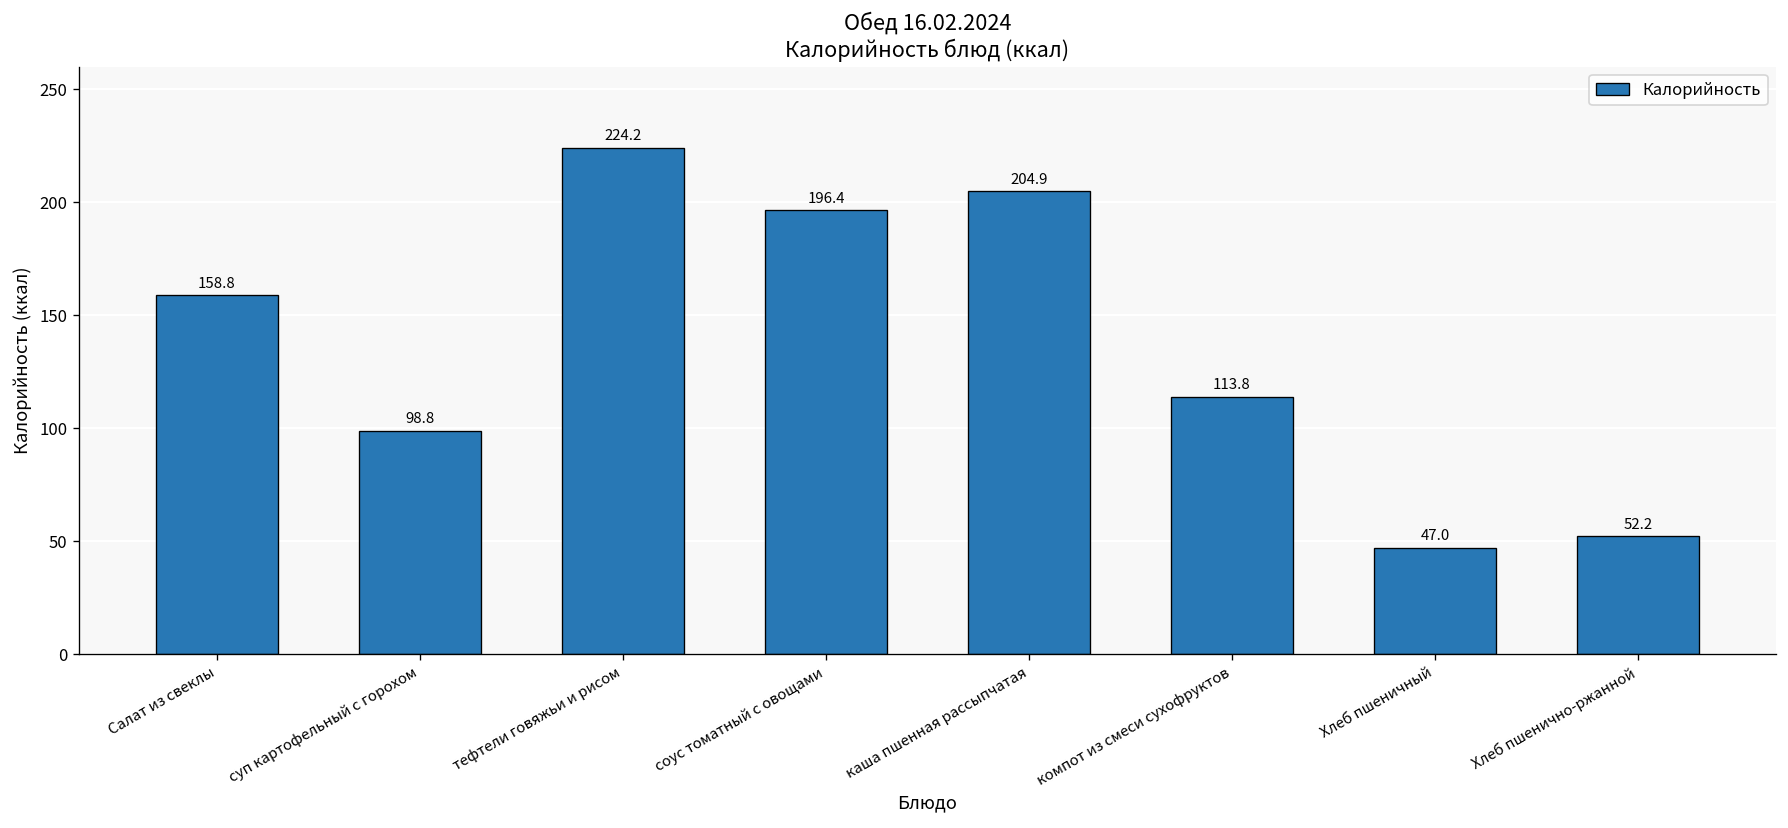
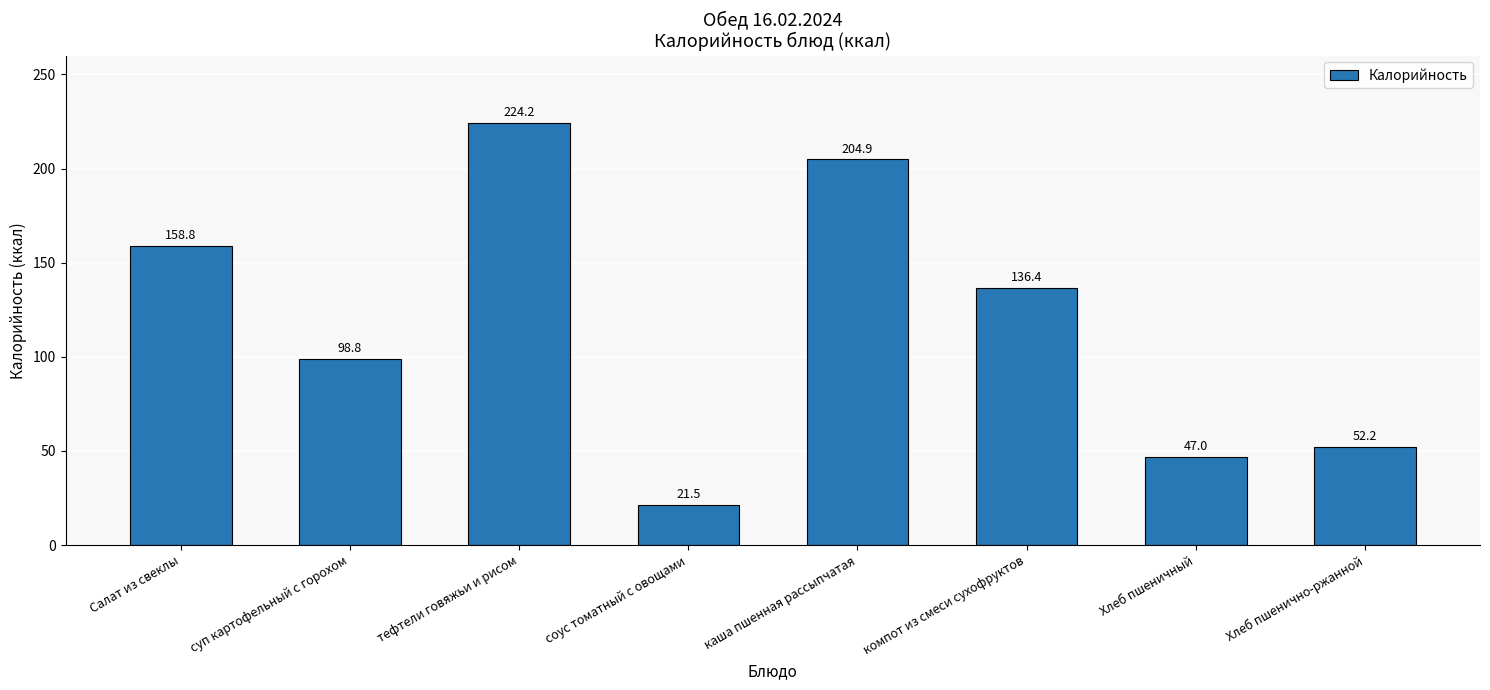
соус томатный с овощами: 196.4 -> 21.5
компот из смеси сухофруктов: 113.8 -> 136.4
